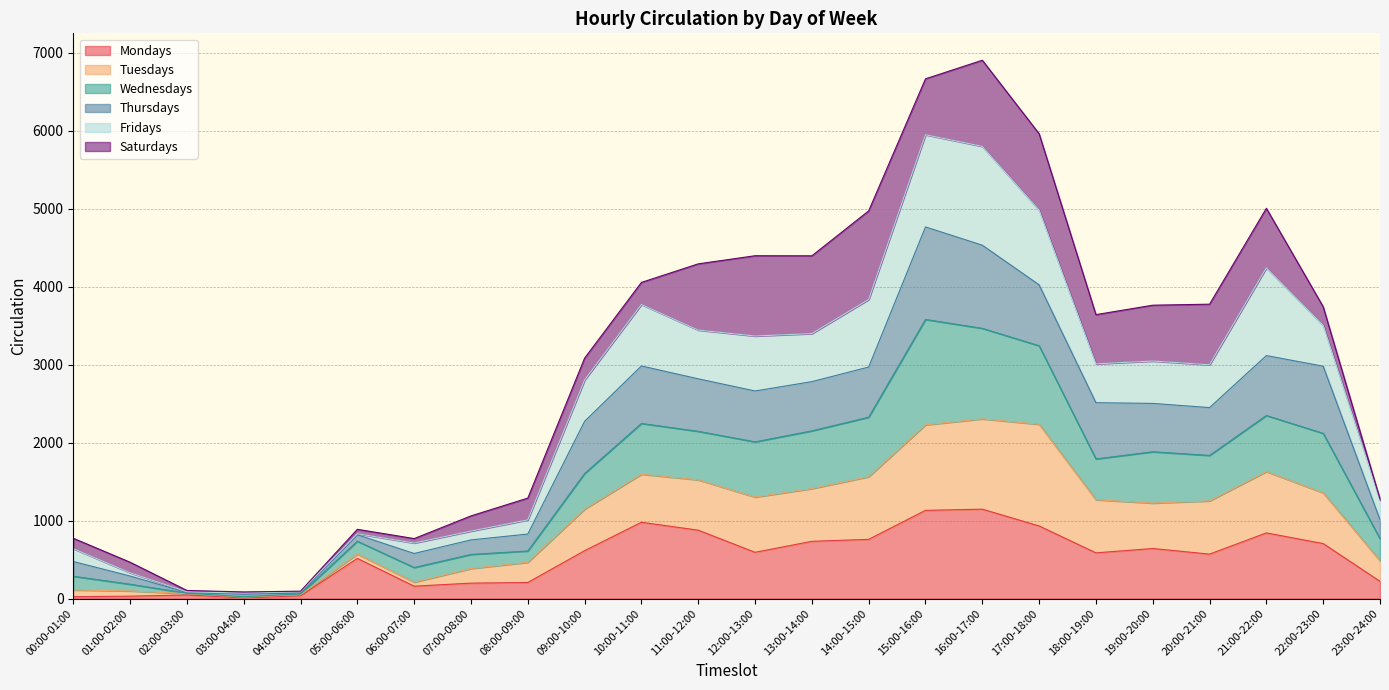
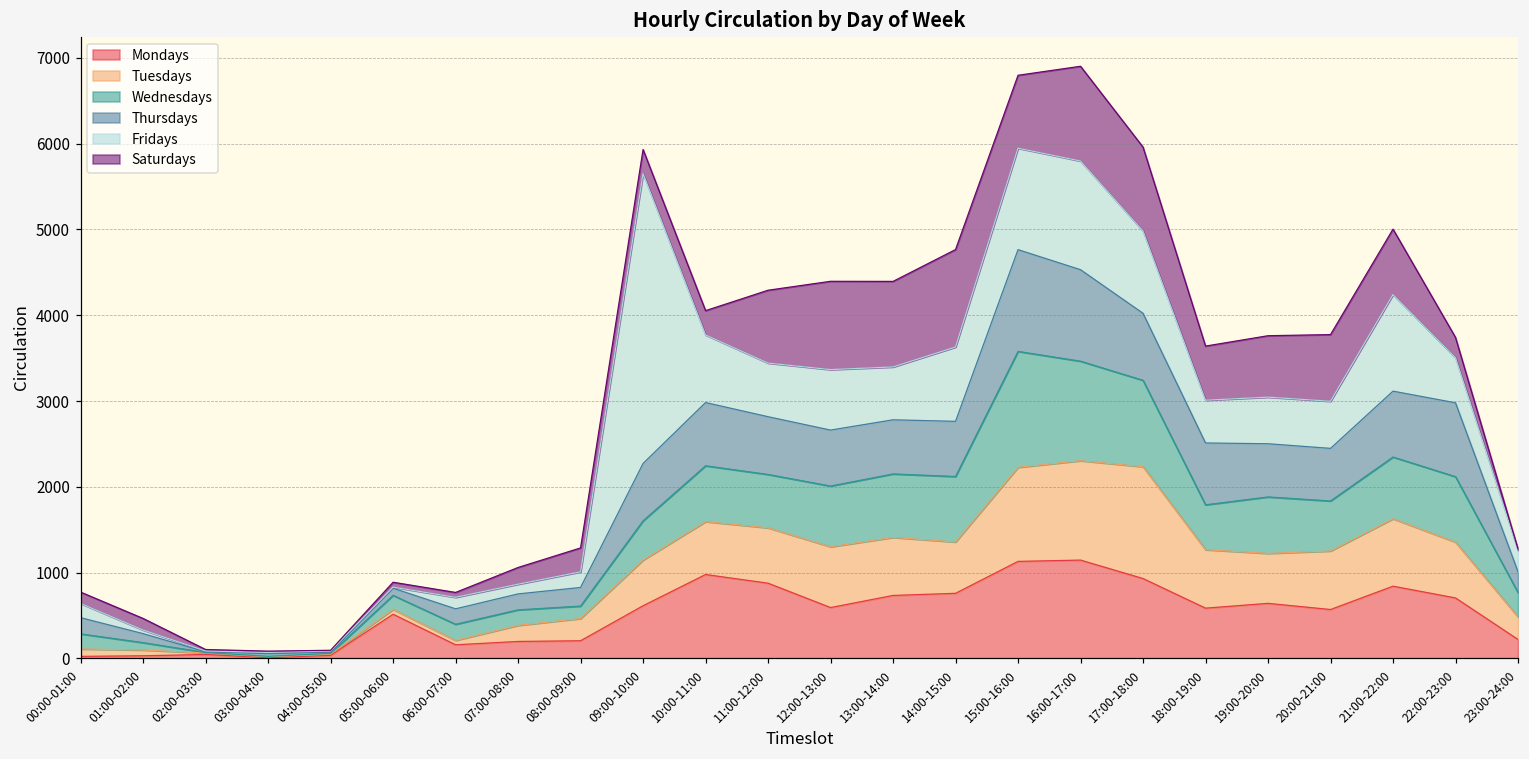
Fridays, 09:00-10:00: 500 -> 3400
Tuesdays, 14:00-15:00: 800 -> 600
Saturdays, 15:00-16:00: 700 -> 900
